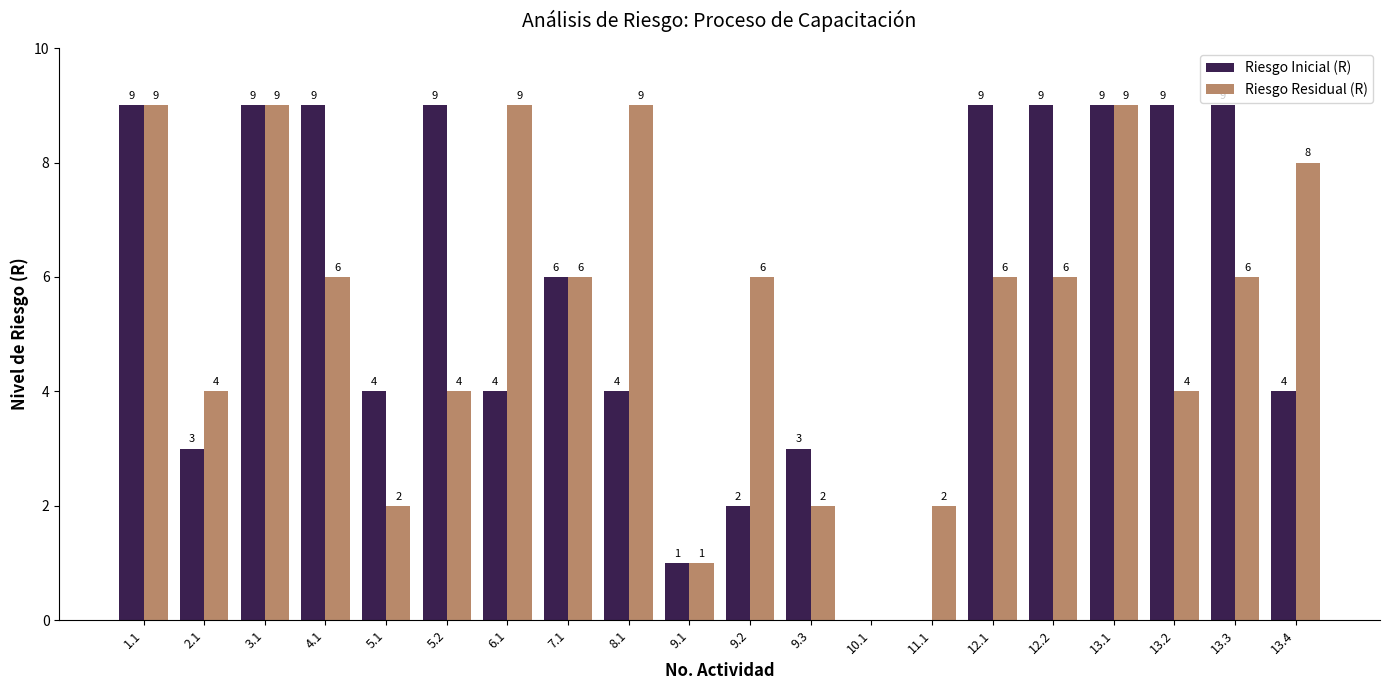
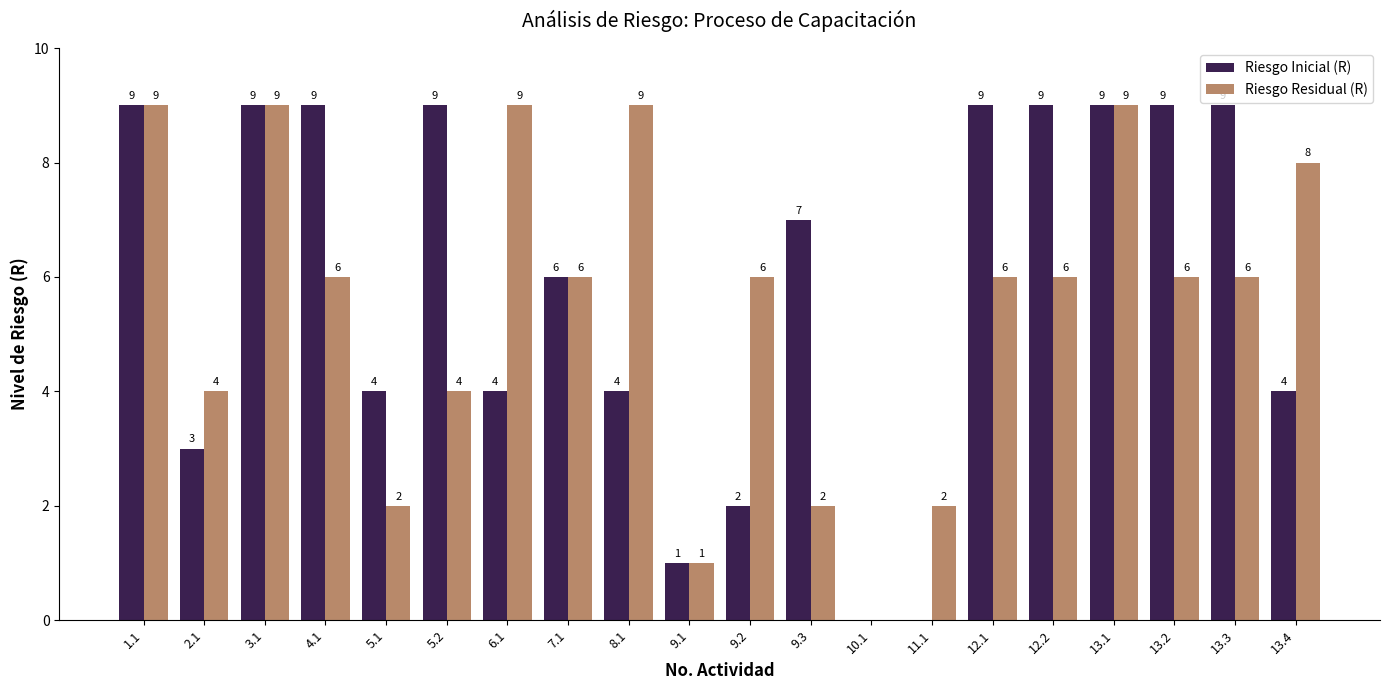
Riesgo Inicial (R), 9.3: 3 -> 7
Riesgo Residual (R), 13.2: 4 -> 6
